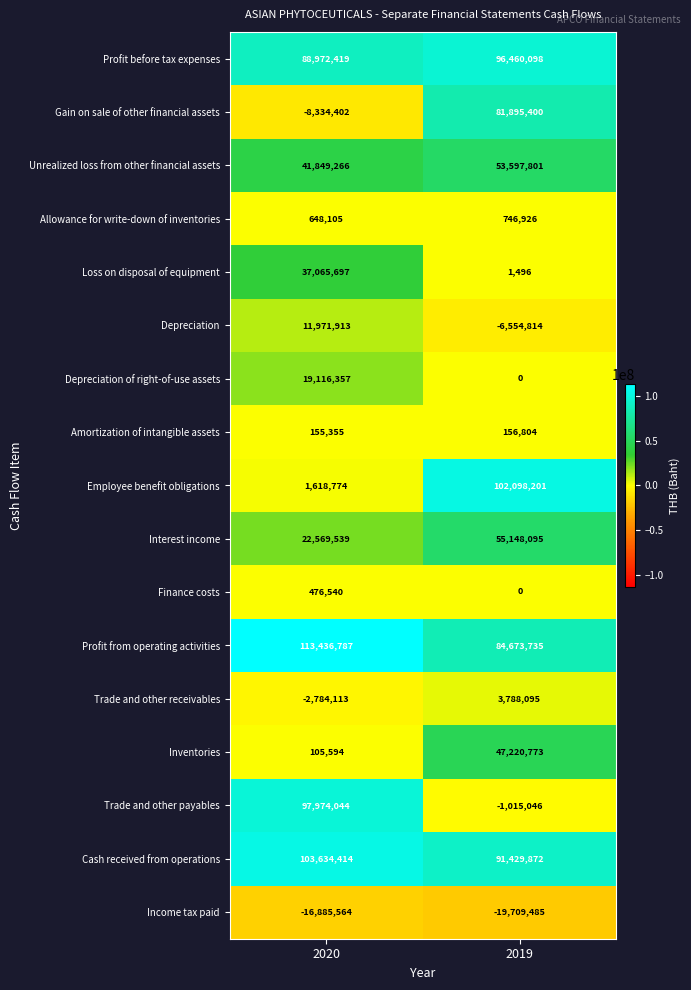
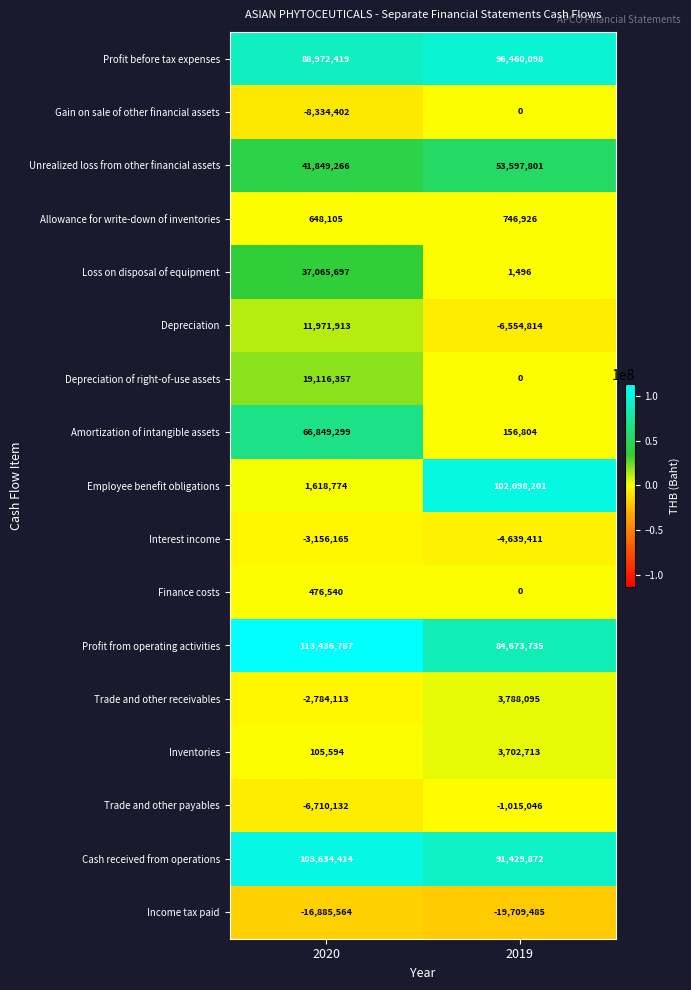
Gain on sale of other financial assets, 2019: 81,895,400 -> 0
Amortization of intangible assets, 2020: 155,355 -> 66,849,299
Interest income, 2020: 22,569,539 -> -3,156,165
Interest income, 2019: 55,148,095 -> -4,639,411
Inventories, 2019: 47,220,773 -> 3,702,713
Trade and other payables, 2020: 97,974,044 -> -6,710,132
